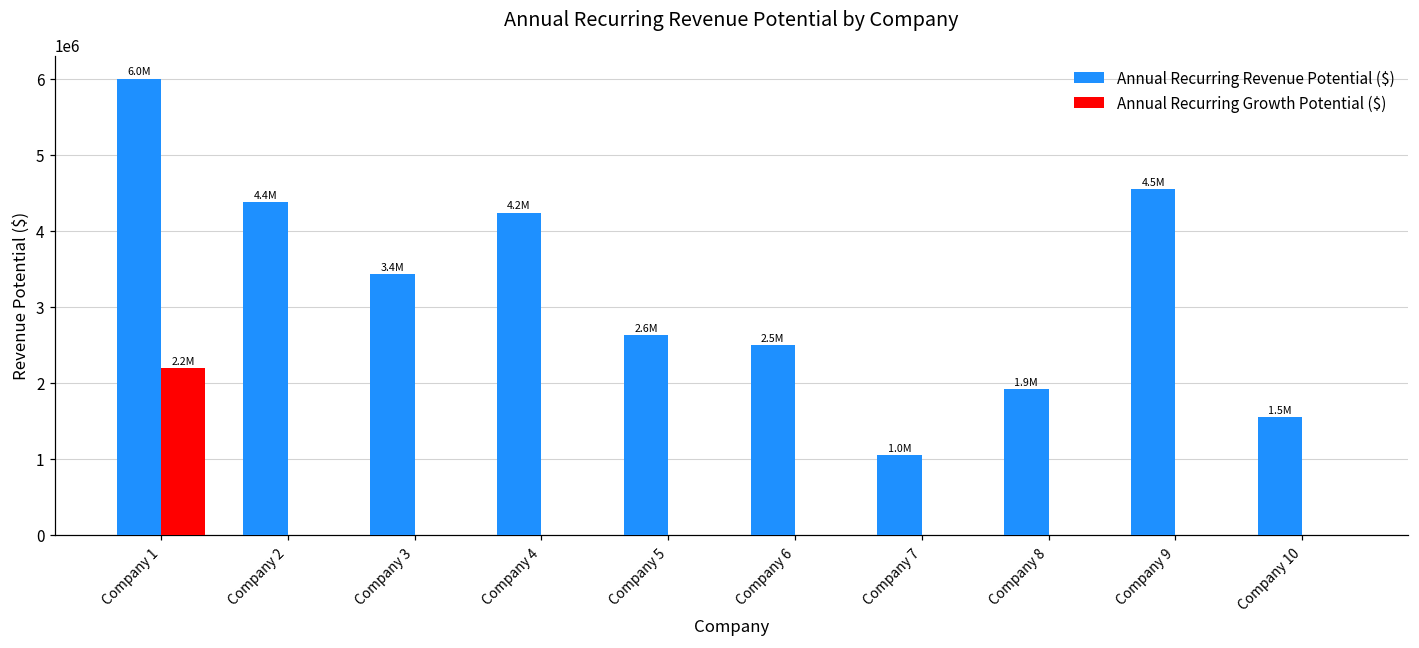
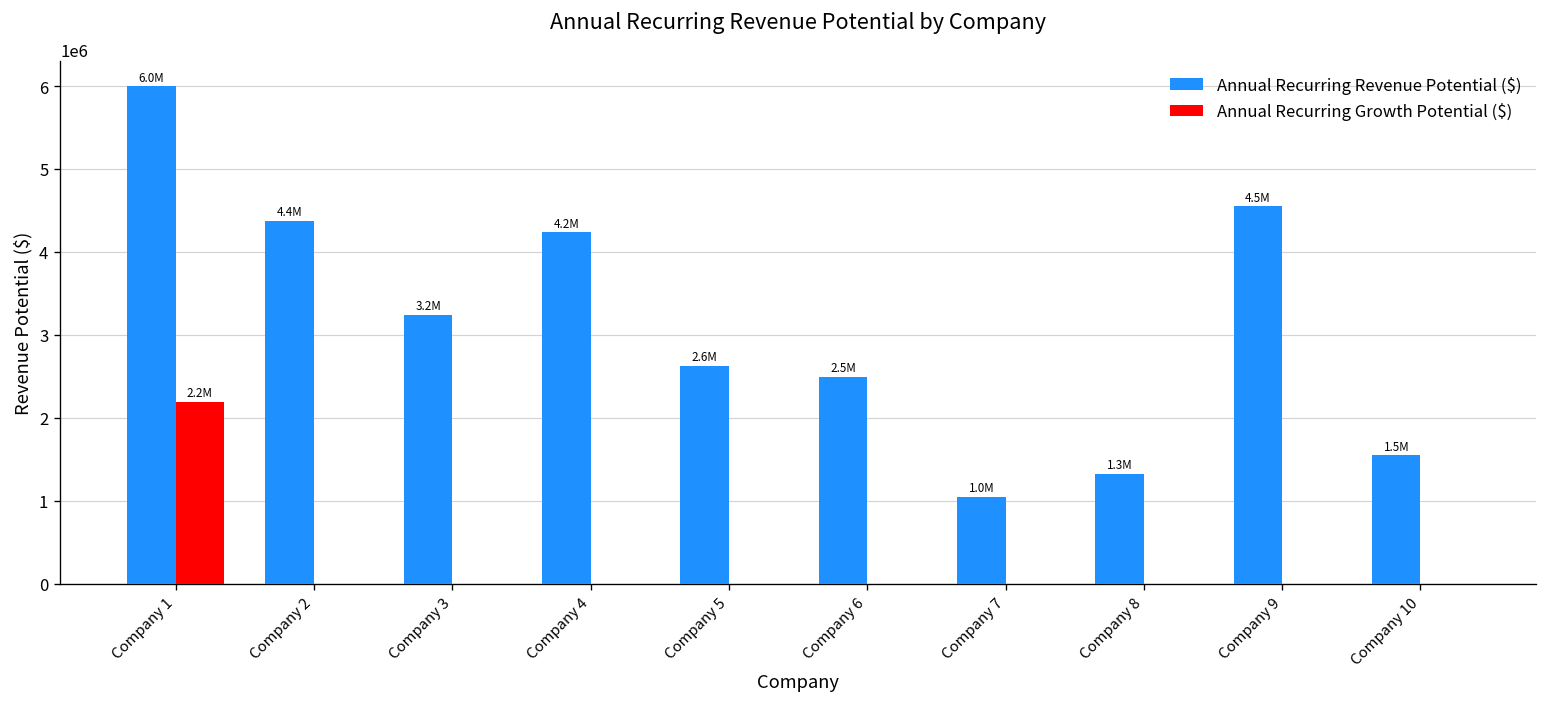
Annual Recurring Revenue Potential ($), Company 3: 3.4M -> 3.2M
Annual Recurring Revenue Potential ($), Company 8: 1.9M -> 1.3M
